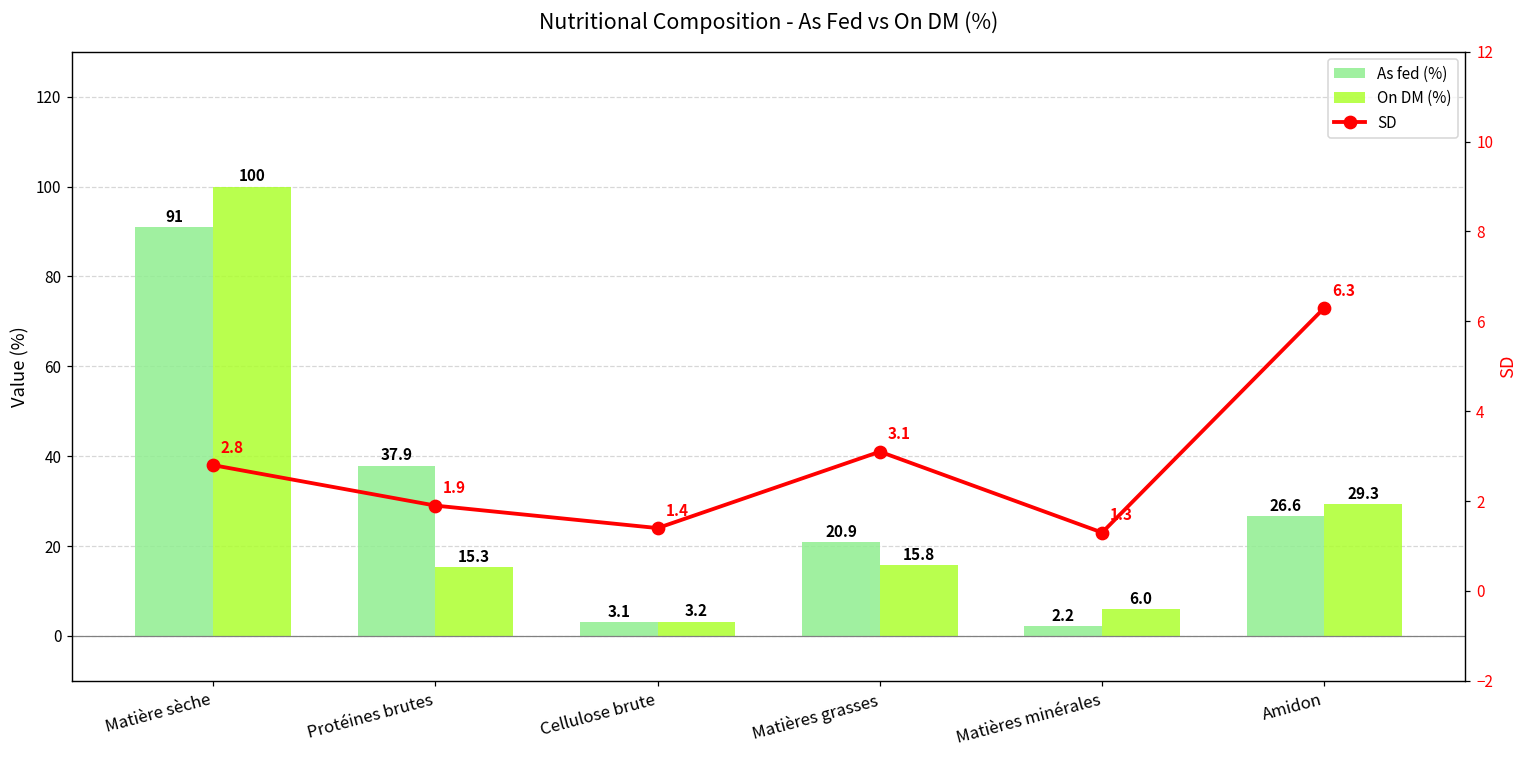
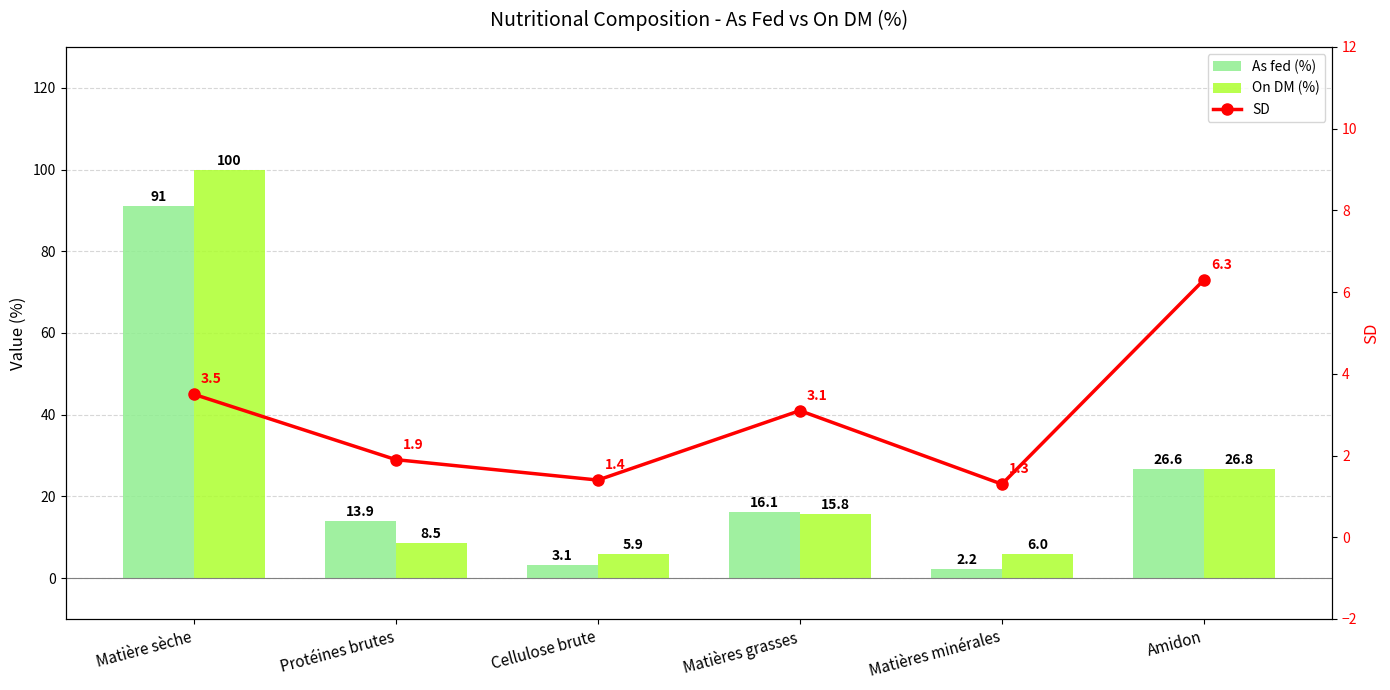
As fed (%), Protéines brutes: 37.9 -> 13.9
On DM (%), Protéines brutes: 15.3 -> 8.5
On DM (%), Cellulose brute: 3.2 -> 5.9
As fed (%), Matières grasses: 20.9 -> 16.1
On DM (%), Amidon: 29.3 -> 26.8
SD, Matière sèche: 2.8 -> 3.5
